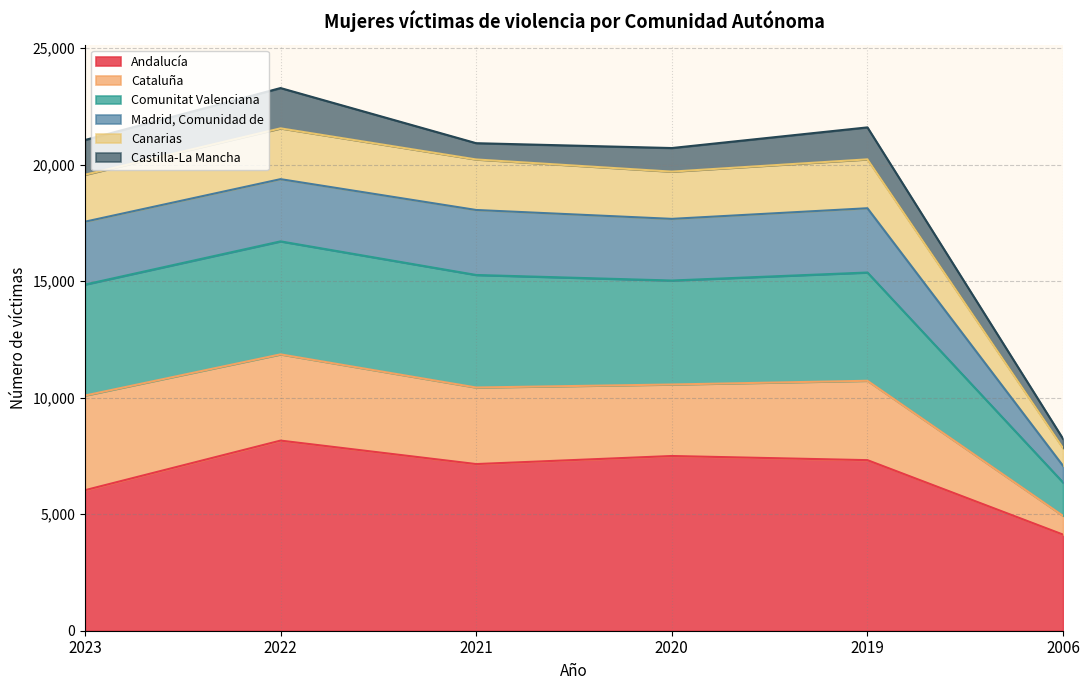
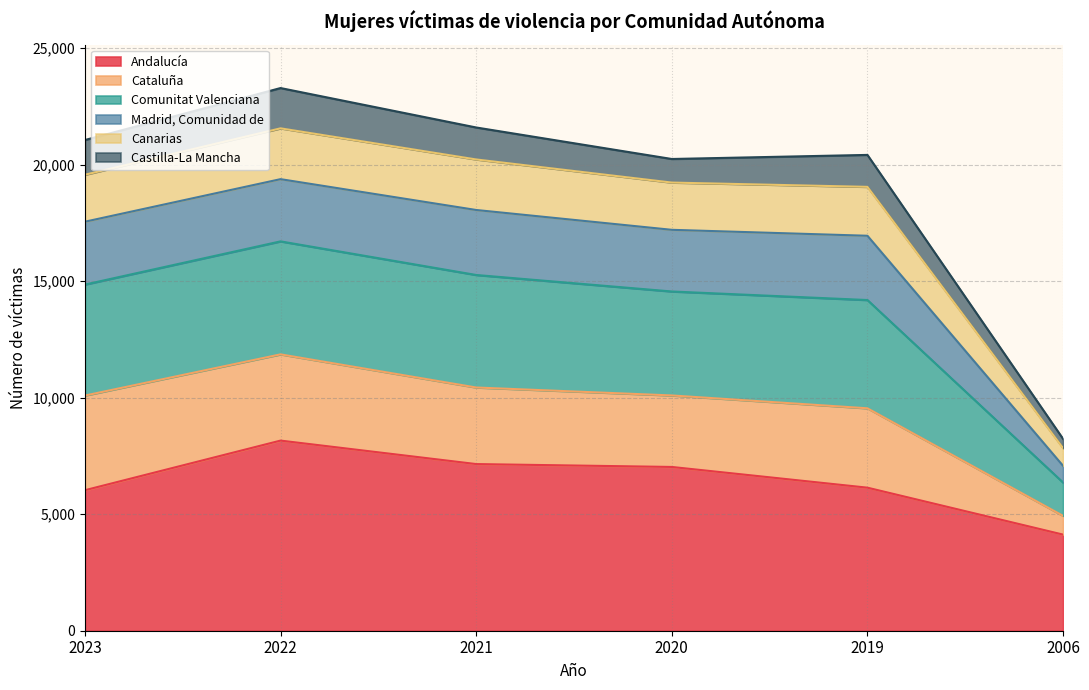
Castilla-La Mancha, 2021: 700 -> 1,400
Andalucía, 2020: 7,500 -> 7,000
Andalucía, 2019: 7,300 -> 6,100
